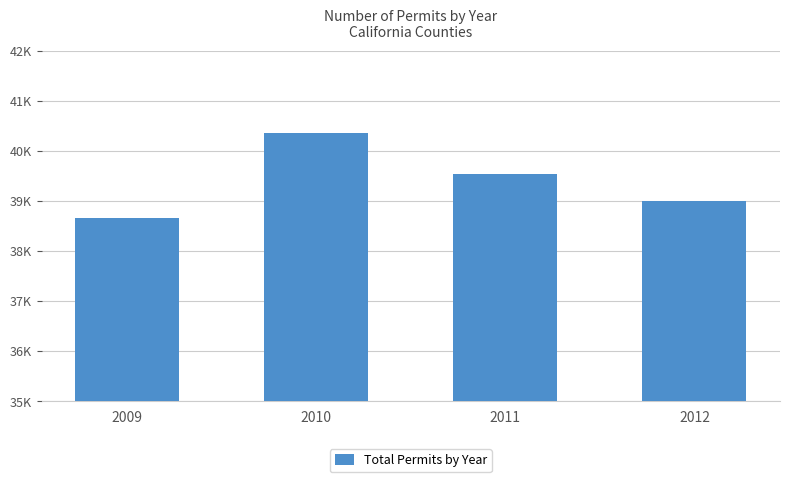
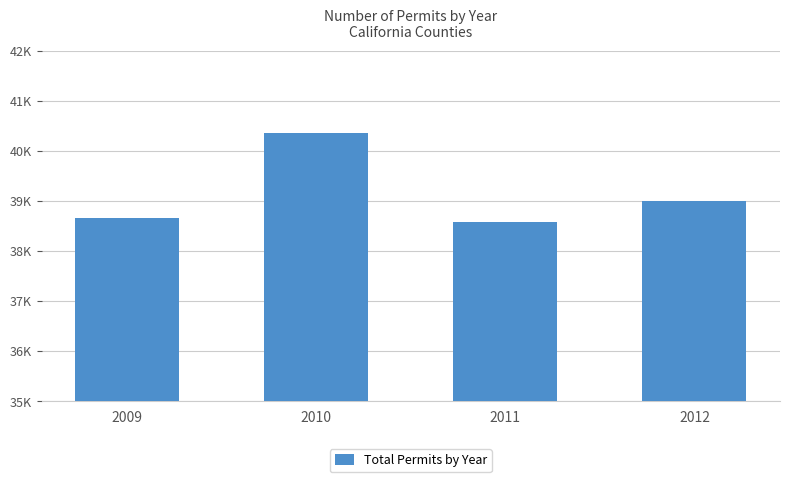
2011: 39500 -> 38600
